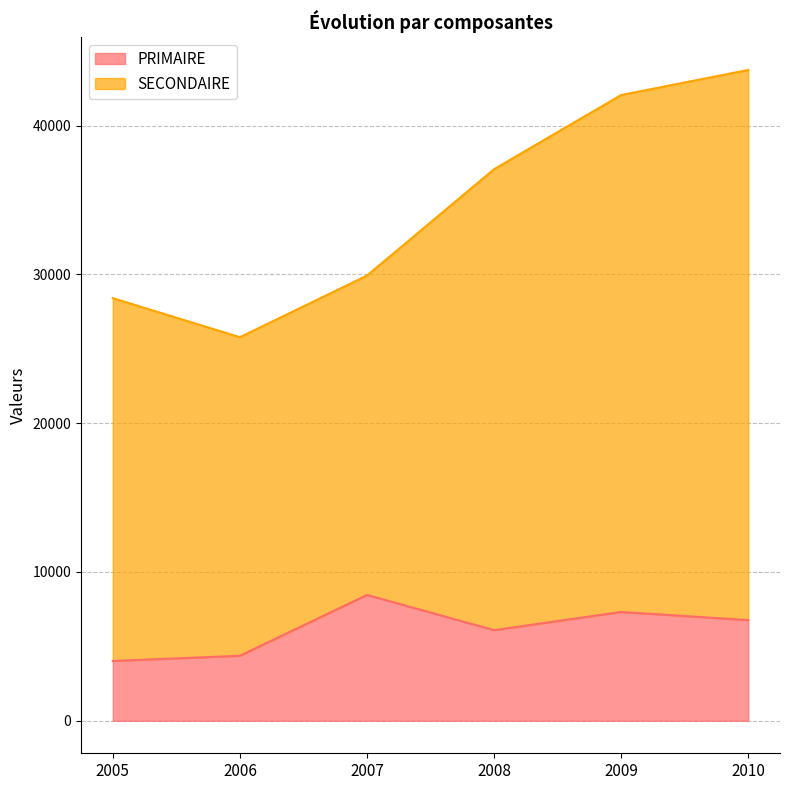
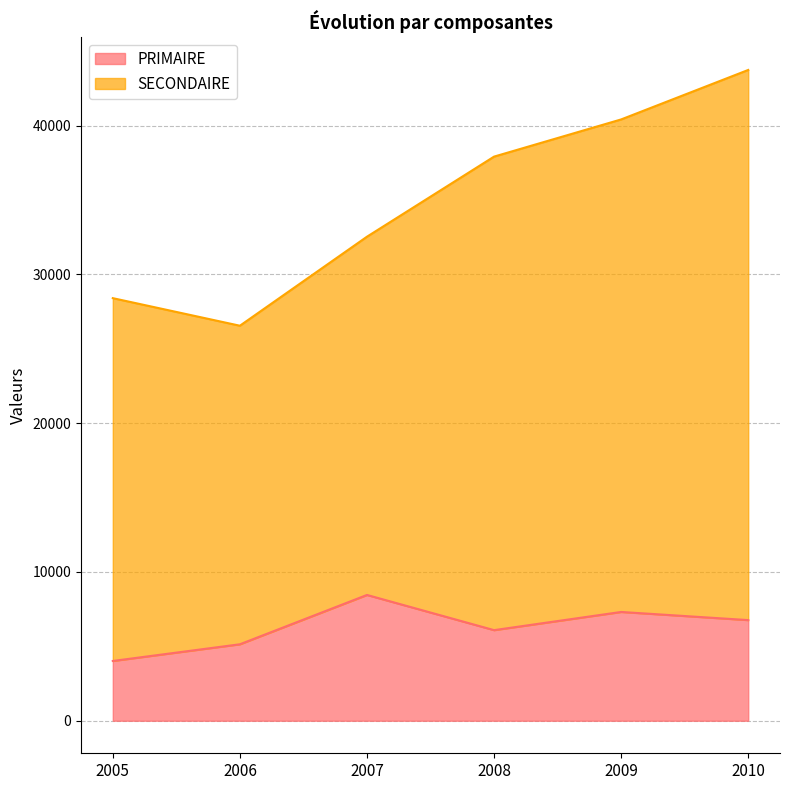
PRIMAIRE, 2006: 4400 -> 5100
SECONDAIRE, 2007: 21500 -> 24100
SECONDAIRE, 2008: 31000 -> 31800
SECONDAIRE, 2009: 34700 -> 33100
